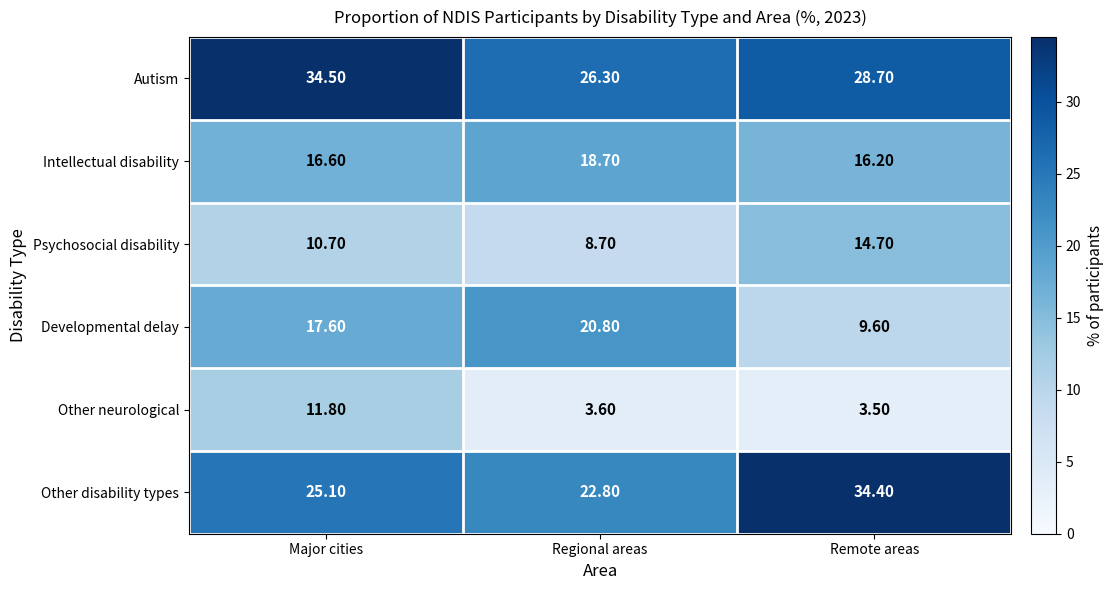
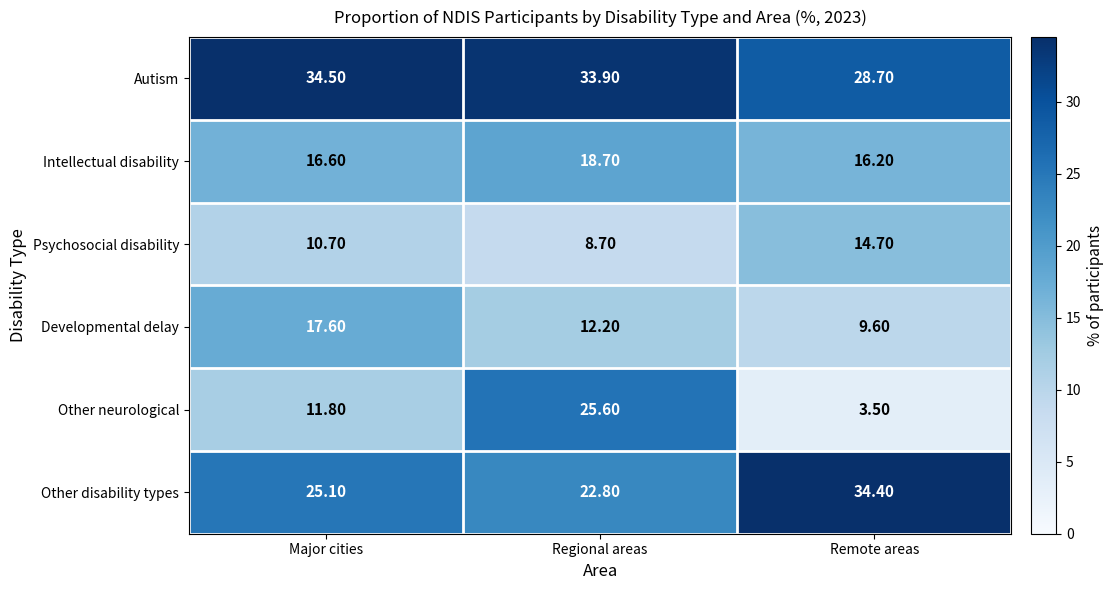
Autism, Regional areas: 26.30 -> 33.90
Developmental delay, Regional areas: 20.80 -> 12.20
Other neurological, Regional areas: 3.60 -> 25.60
